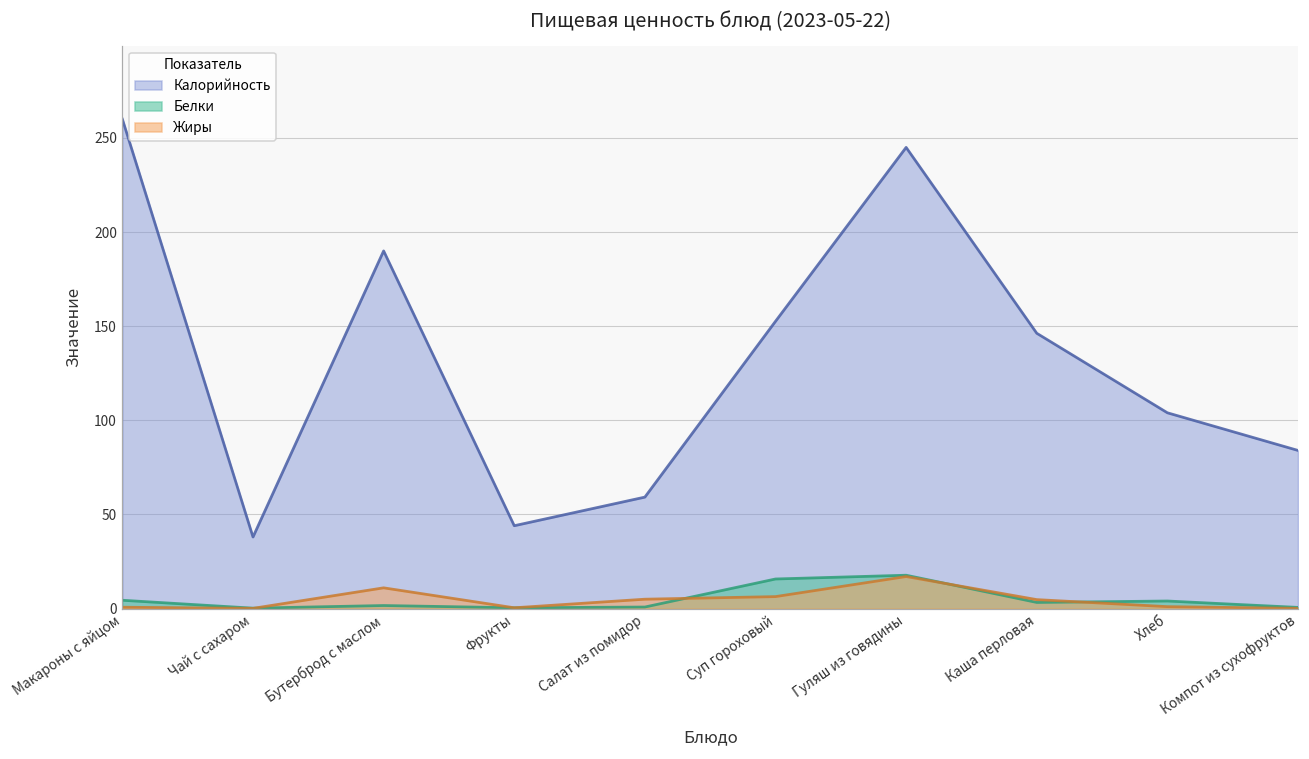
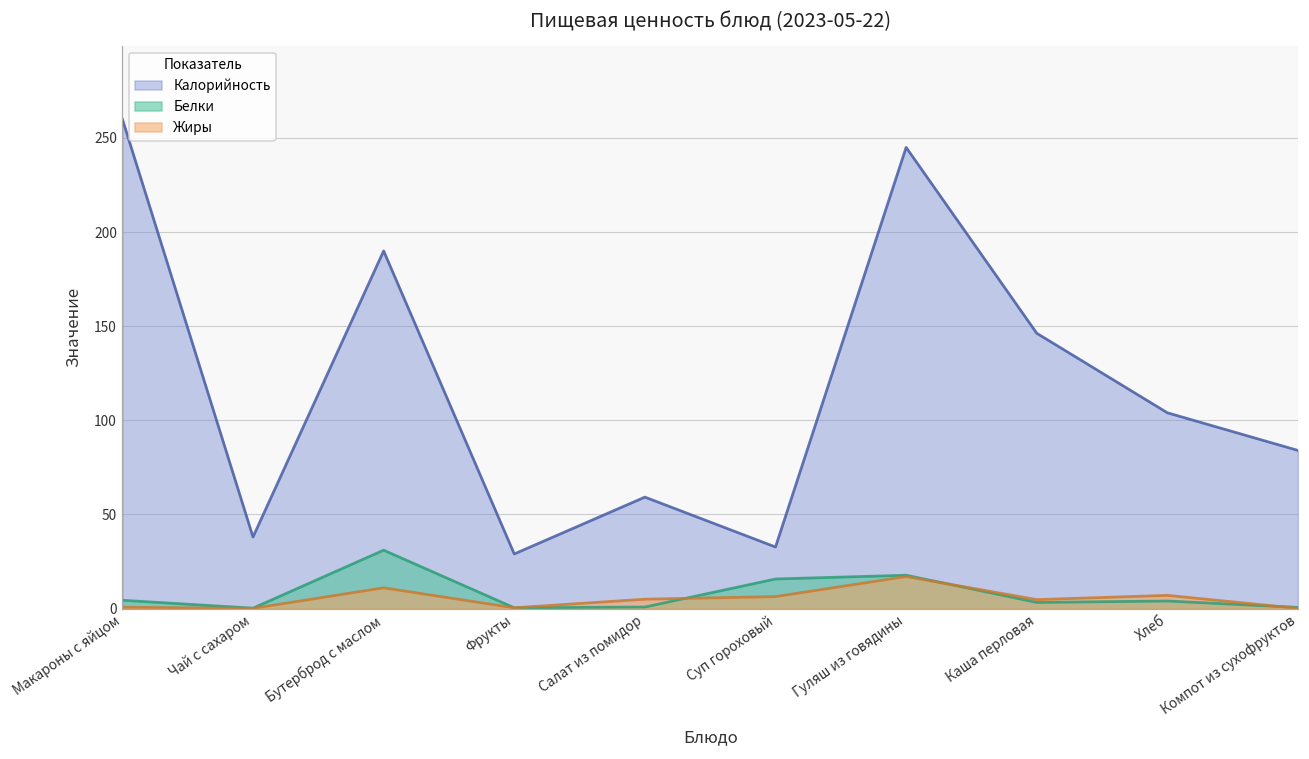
Белки, Бутерброд с маслом: 2 -> 31
Калорийность, Фрукты: 44 -> 29
Калорийность, Суп гороховый: 153 -> 33
Жиры, Хлеб: 1 -> 7
